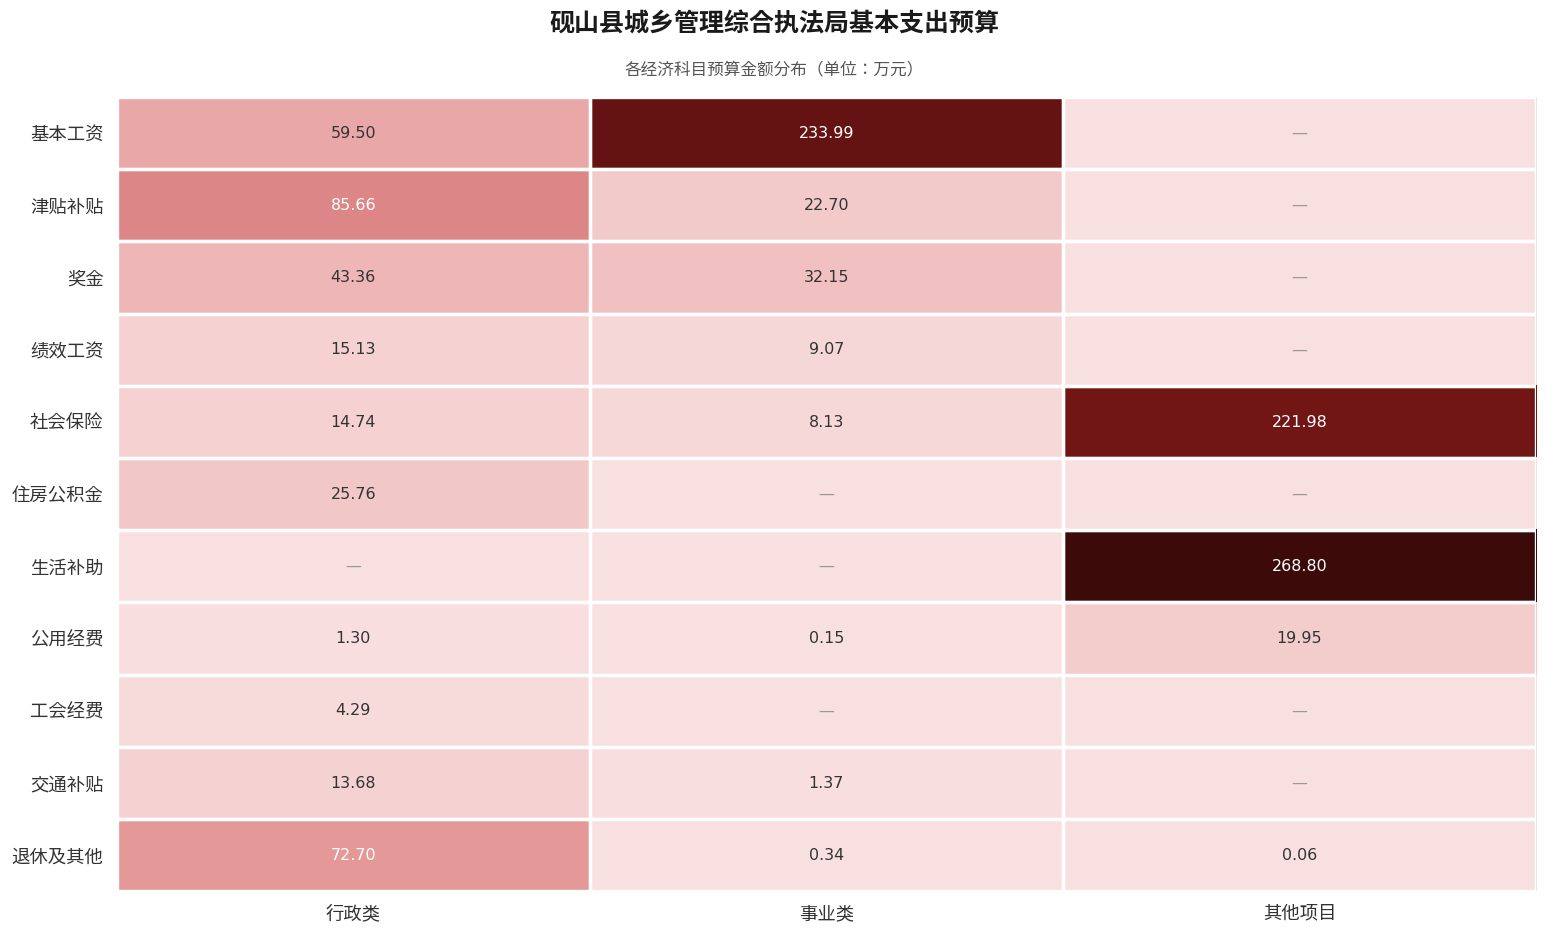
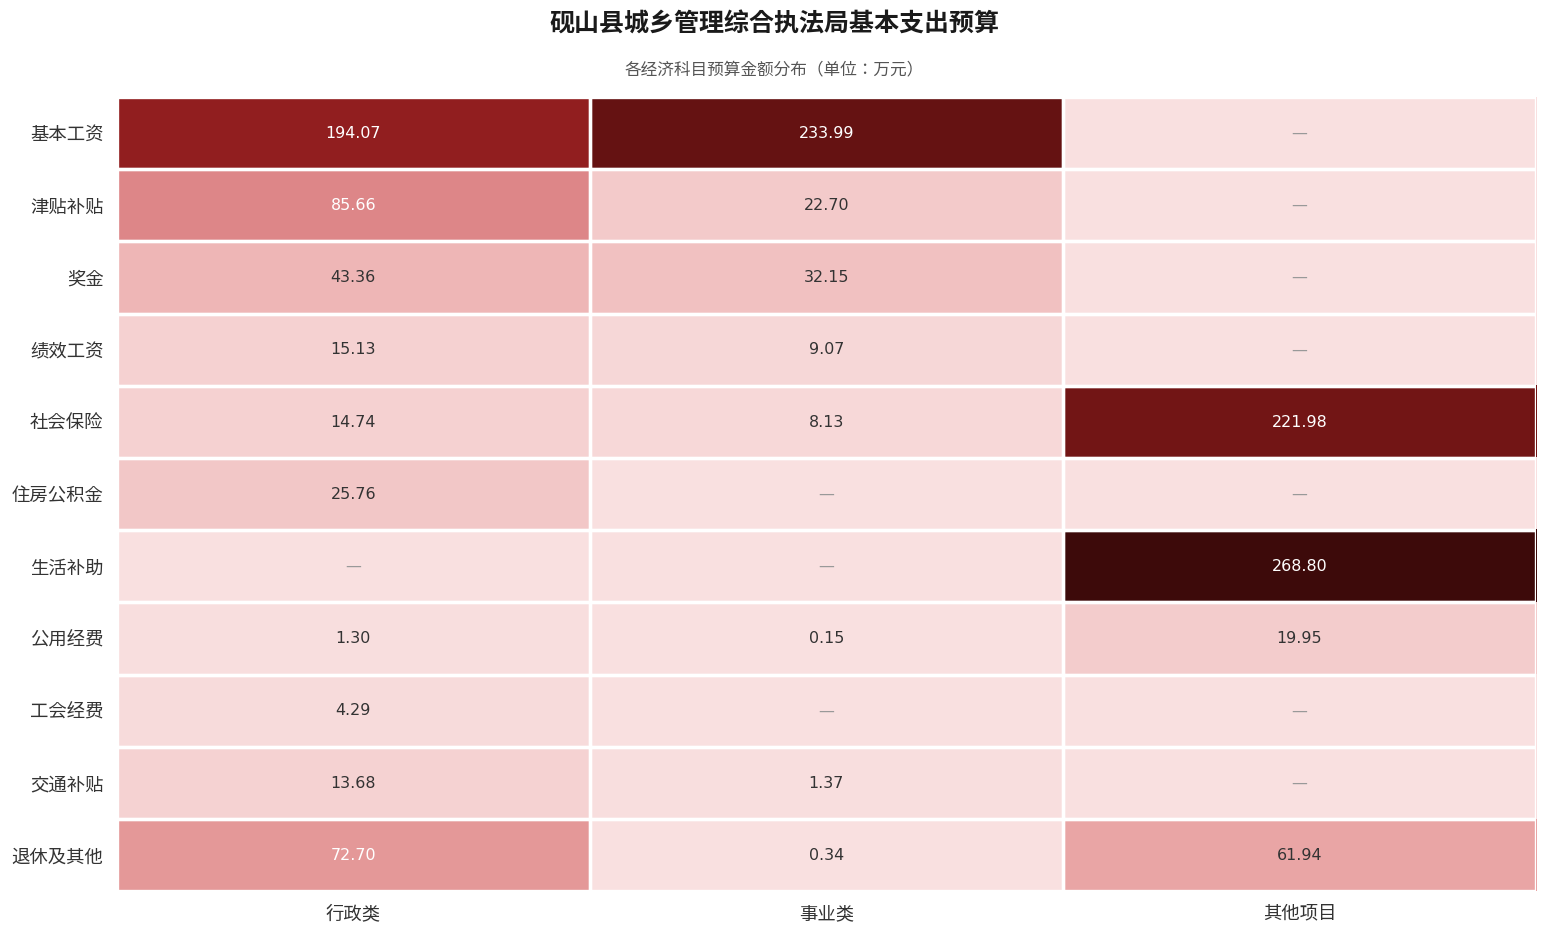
基本工资, 行政类: 59.50 -> 194.07
退休及其他, 其他项目: 0.06 -> 61.94
